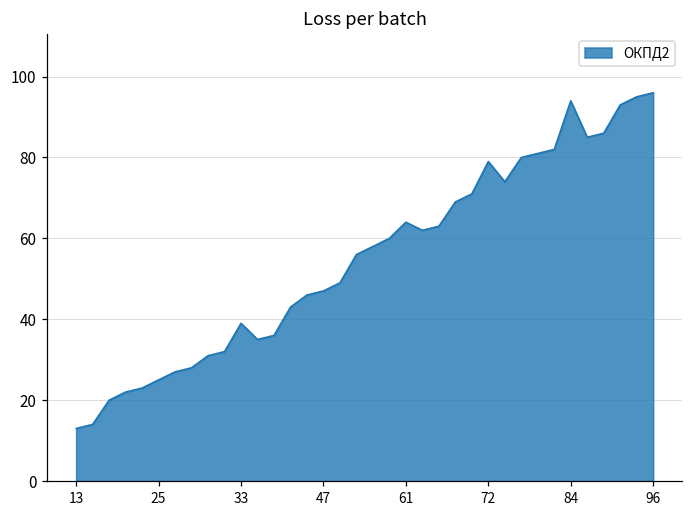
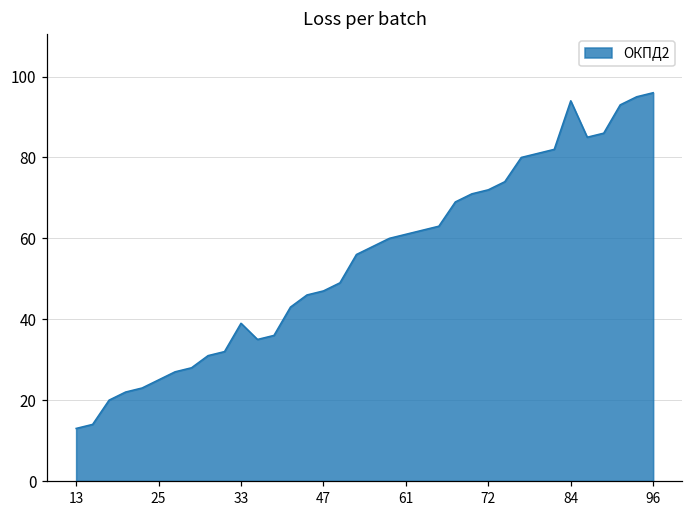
61: 64 -> 61
72: 79 -> 72
